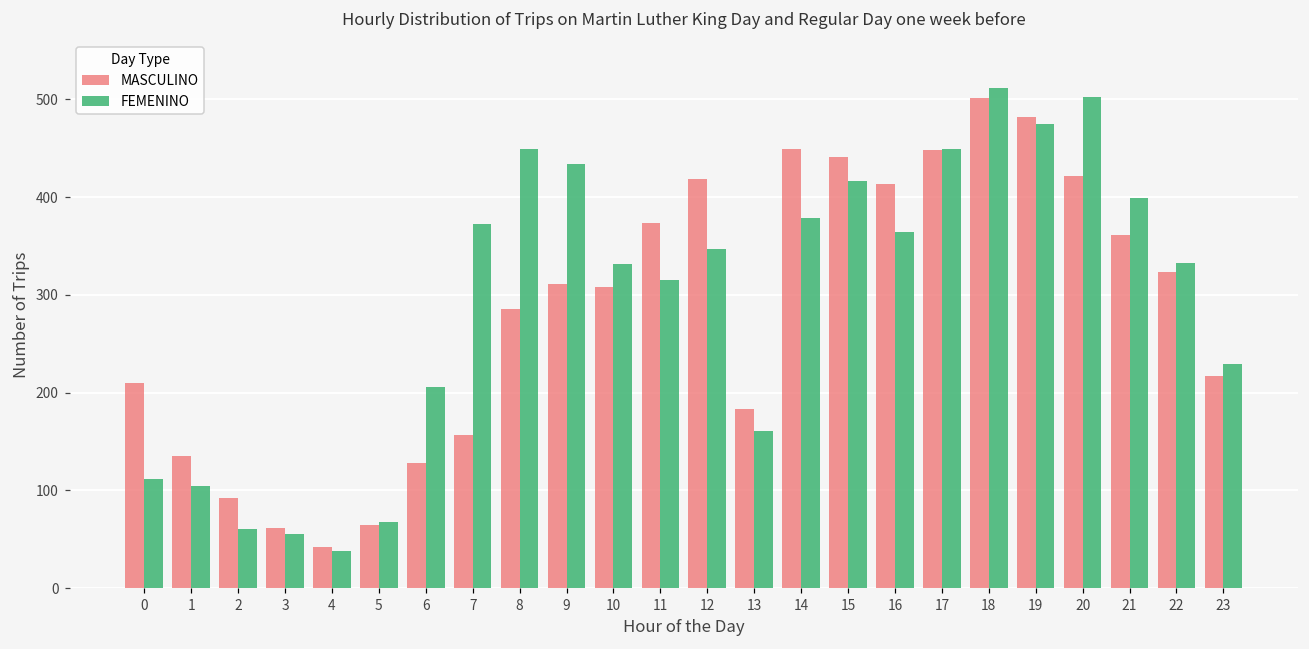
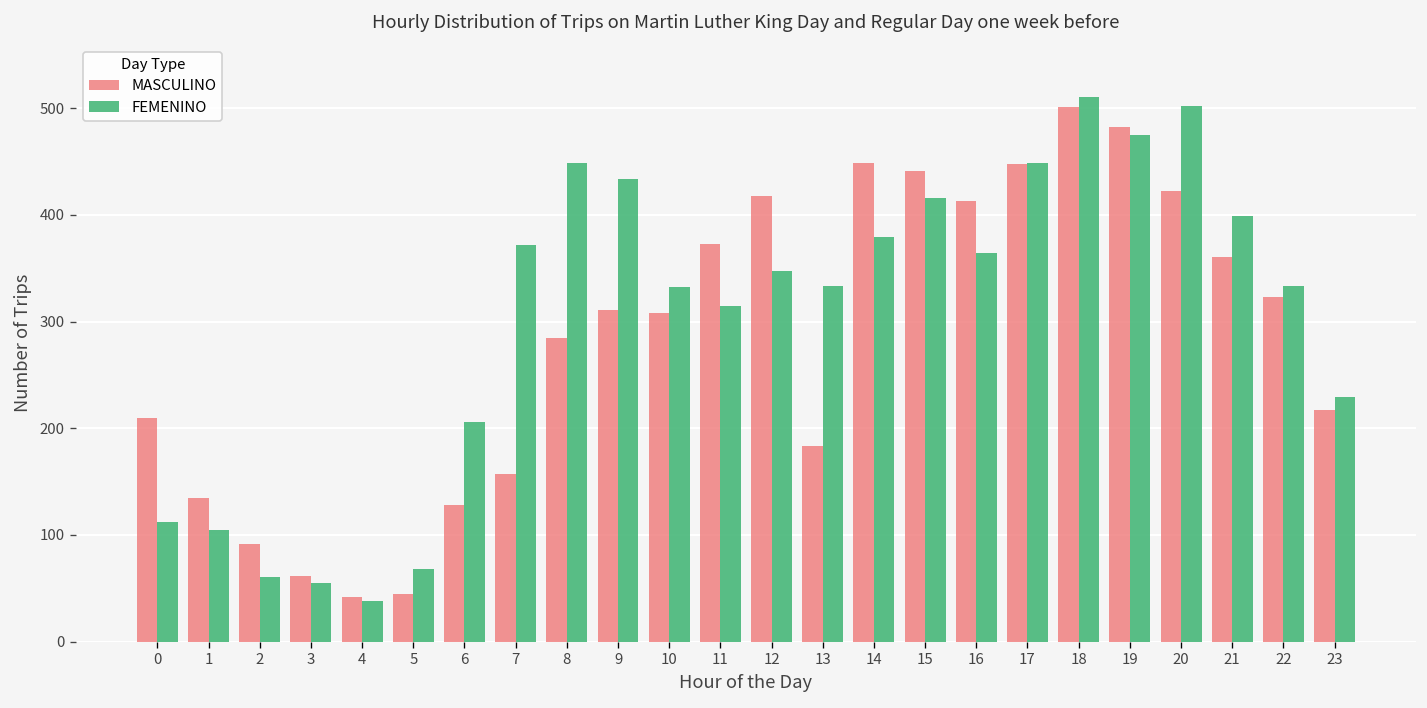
MASCULINO, 5: 70 -> 50
FEMENINO, 13: 160 -> 330
